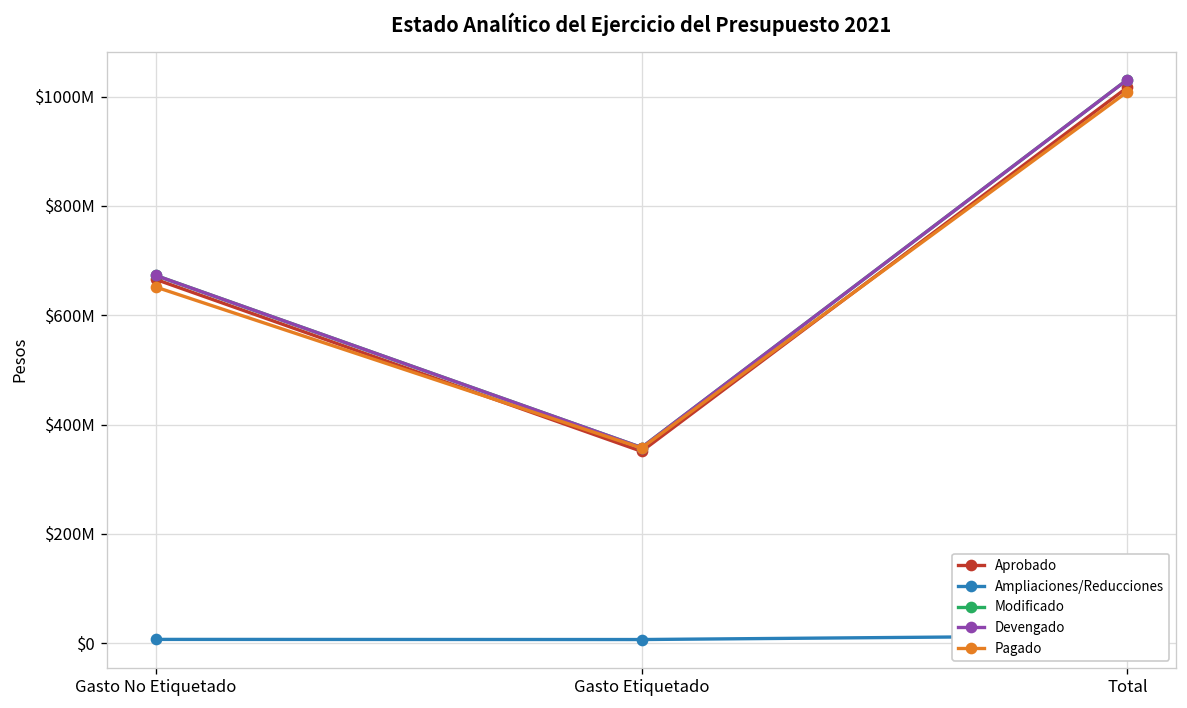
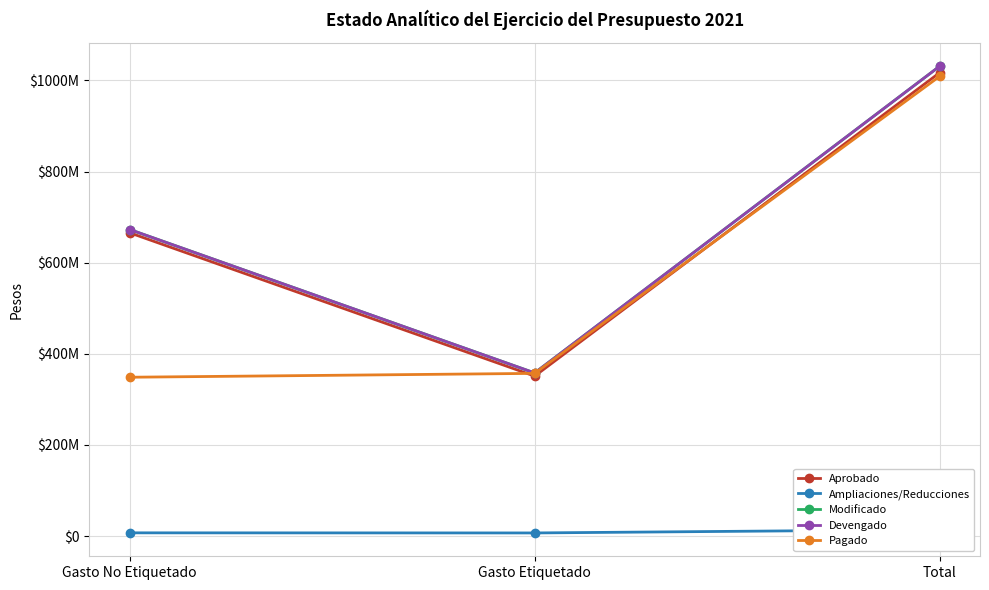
Pagado, Gasto No Etiquetado: $650000000 -> $350000000
